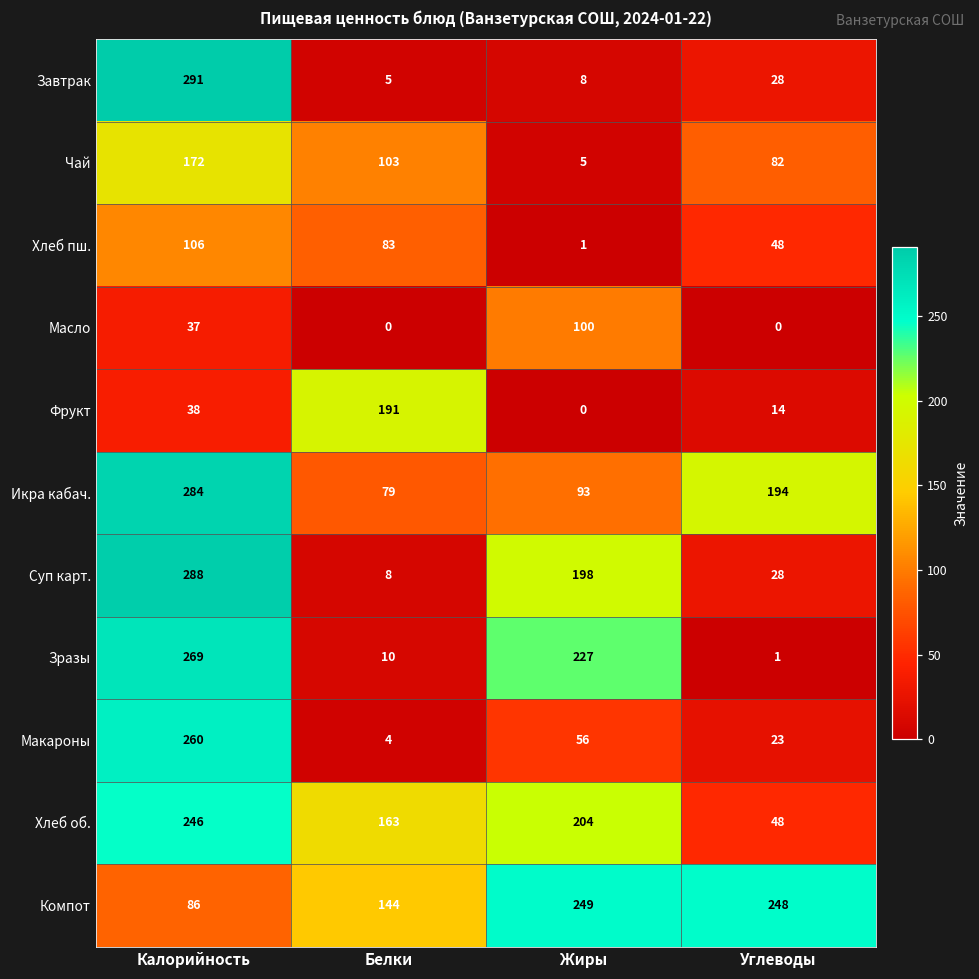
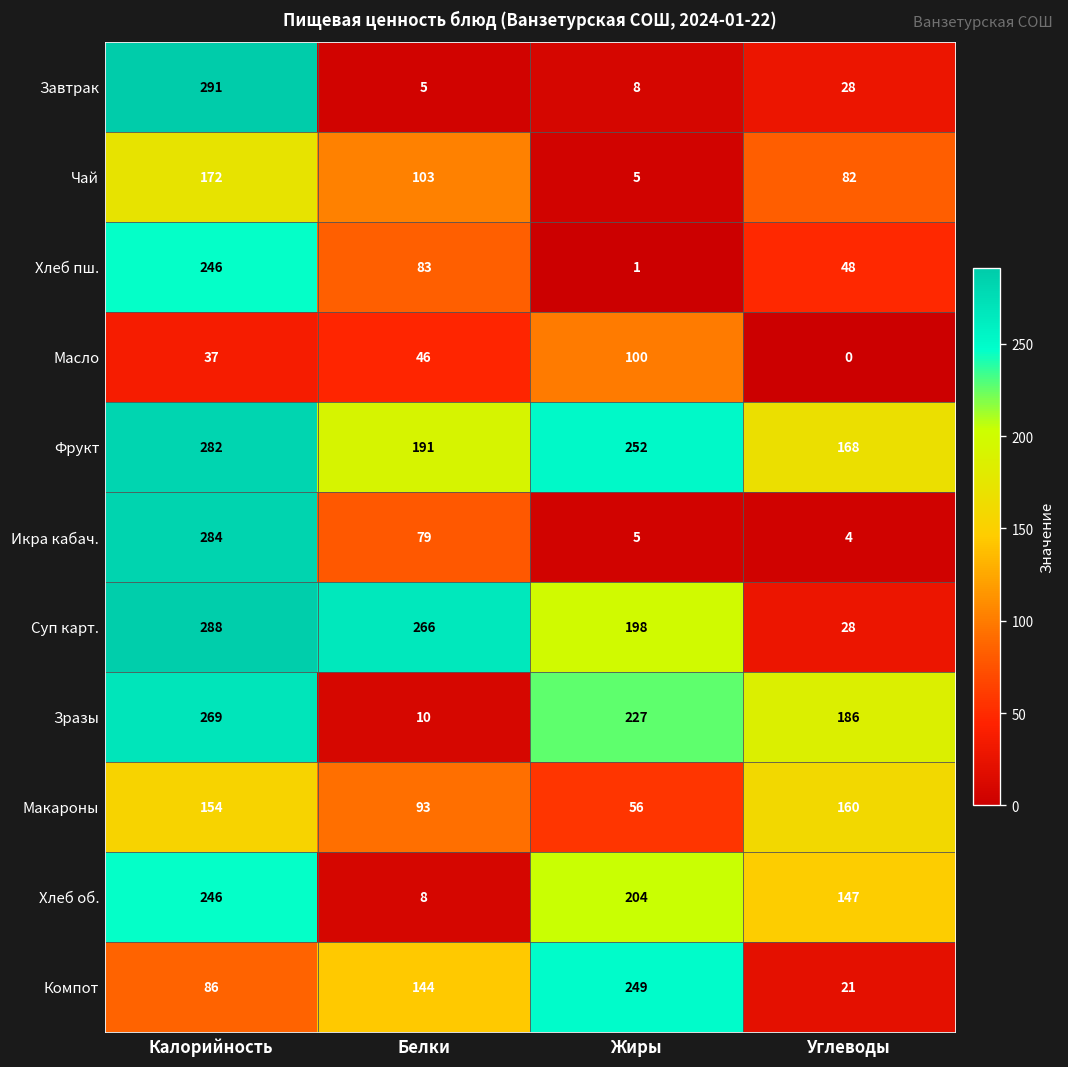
Хлеб пш., Калорийность: 106 -> 246
Масло, Белки: 0 -> 46
Фрукт, Калорийность: 38 -> 282
Фрукт, Жиры: 0 -> 252
Фрукт, Углеводы: 14 -> 168
Икра кабач., Жиры: 93 -> 5
Икра кабач., Углеводы: 194 -> 4
Суп карт., Белки: 8 -> 266
Зразы, Углеводы: 1 -> 186
Макароны, Калорийность: 260 -> 154
Макароны, Белки: 4 -> 93
Макароны, Углеводы: 23 -> 160
Хлеб об., Белки: 163 -> 8
Хлеб об., Углеводы: 48 -> 147
Компот, Углеводы: 248 -> 21
